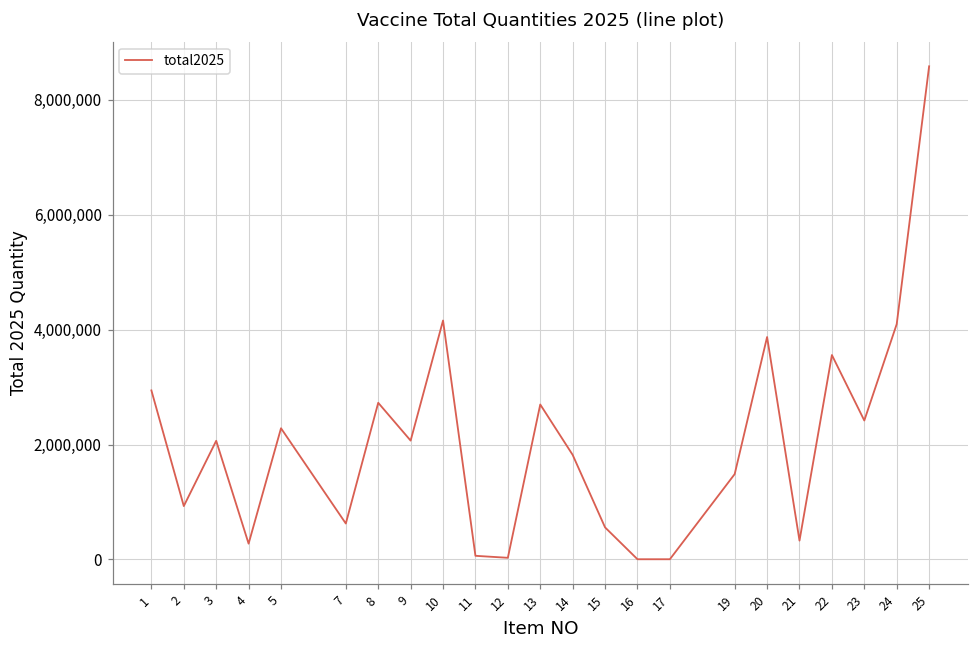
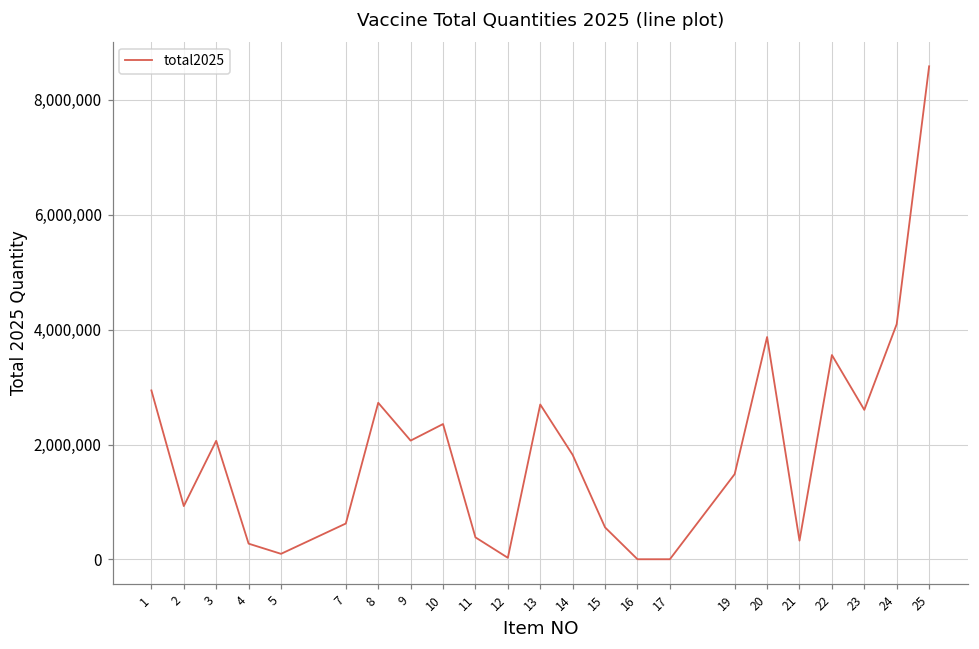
5: 2,300,000 -> 100,000
10: 4,200,000 -> 2,400,000
11: 100,000 -> 400,000
23: 2,400,000 -> 2,600,000
